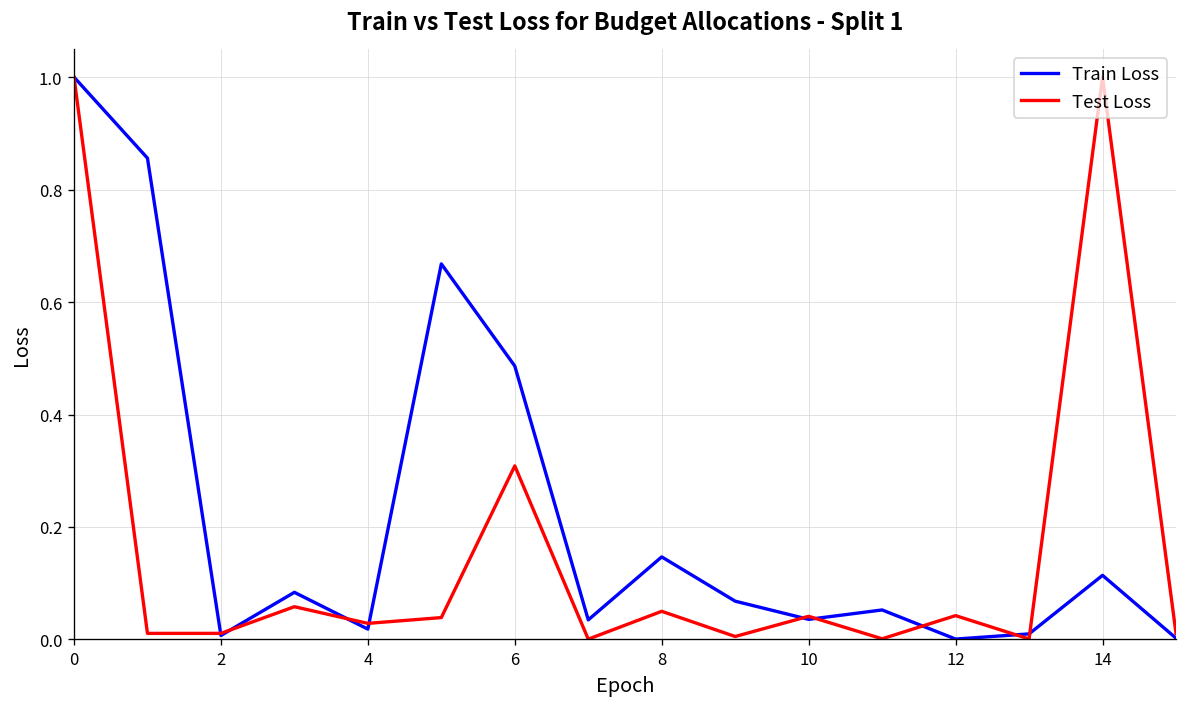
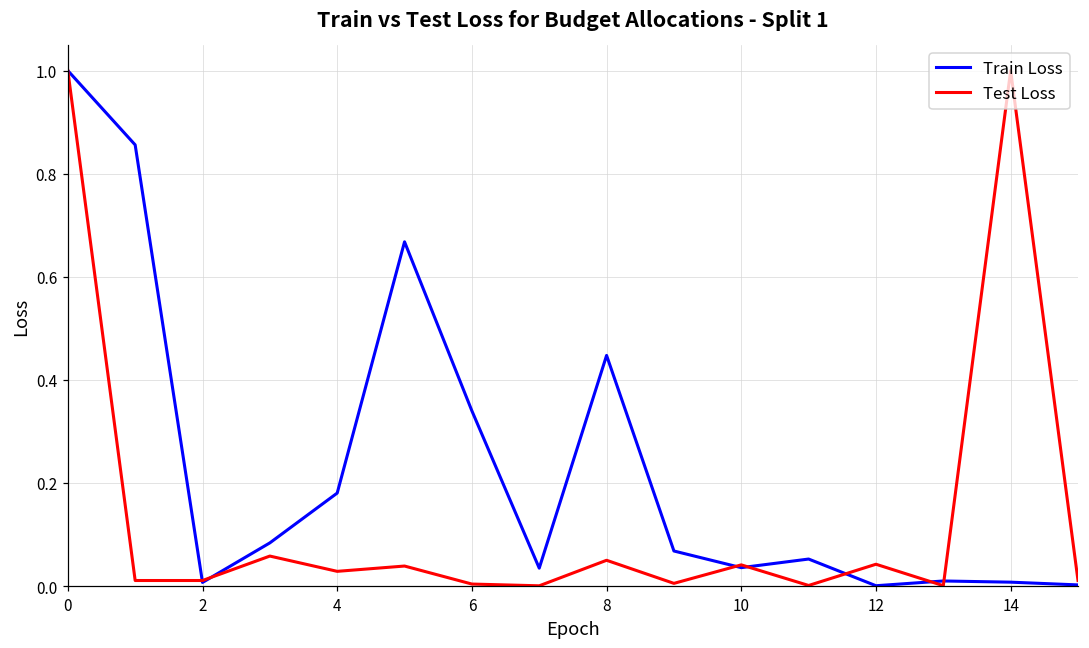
Train Loss, 4: 0.02 -> 0.18
Train Loss, 6: 0.49 -> 0.34
Test Loss, 6: 0.31 -> 0.00
Train Loss, 8: 0.15 -> 0.45
Train Loss, 14: 0.11 -> 0.01
